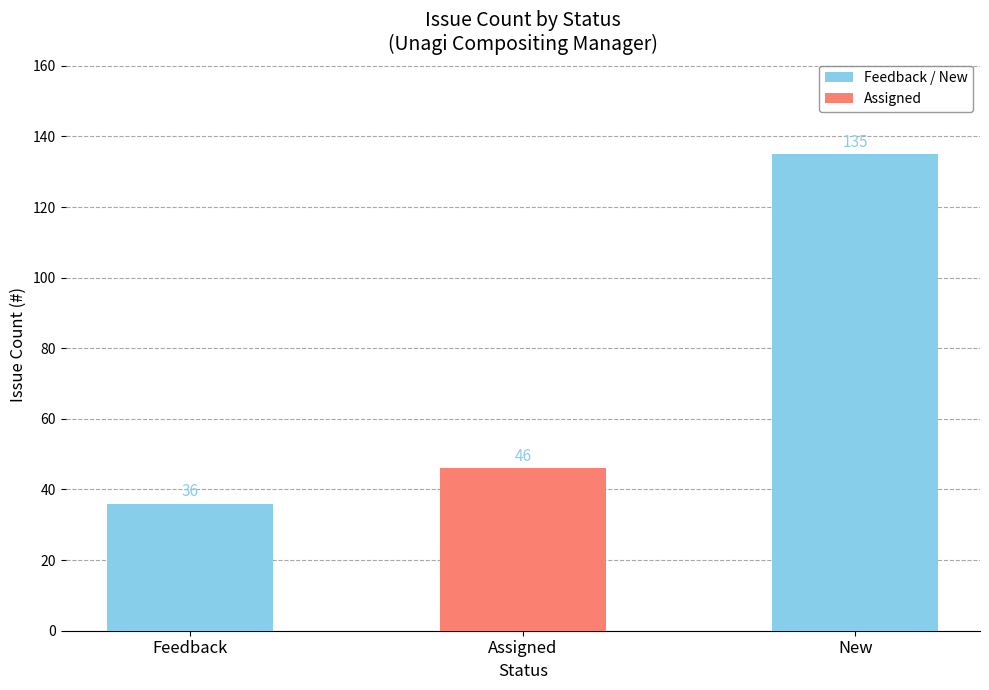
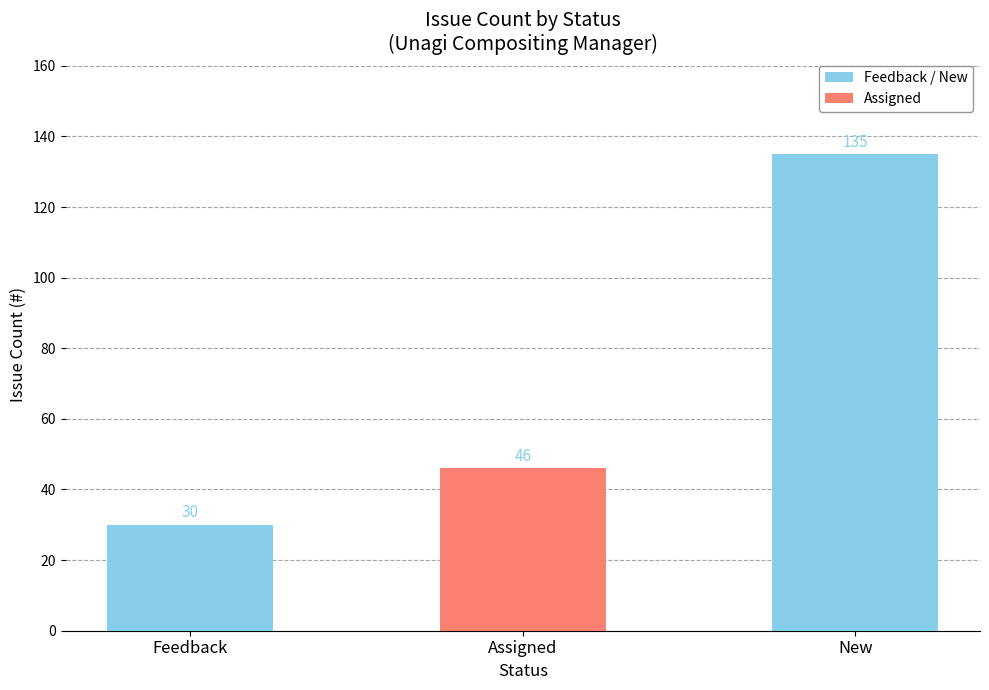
Feedback: 36 -> 30
